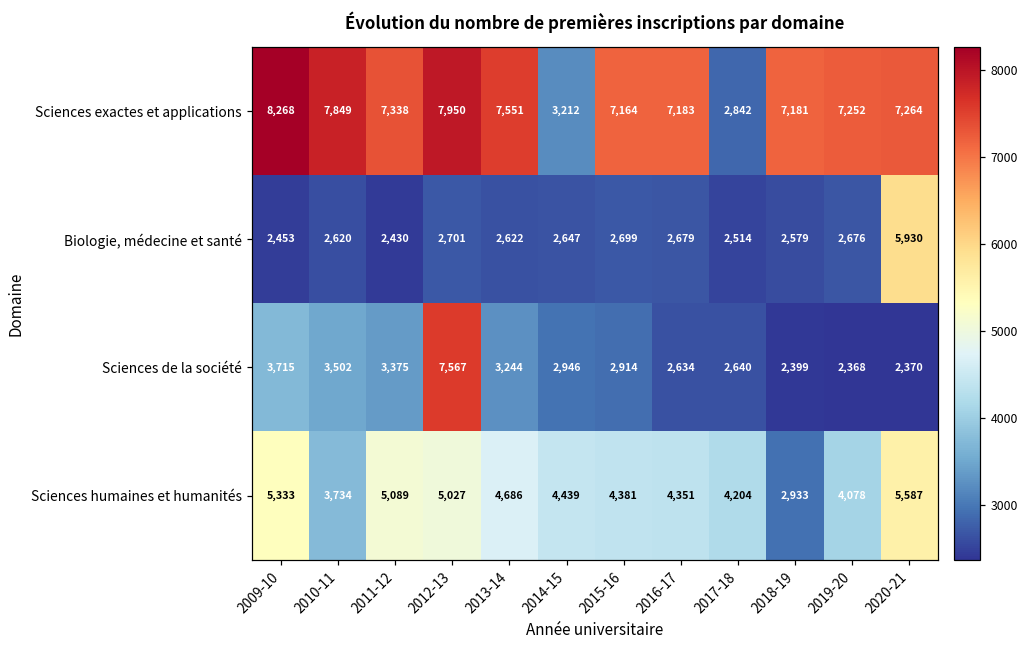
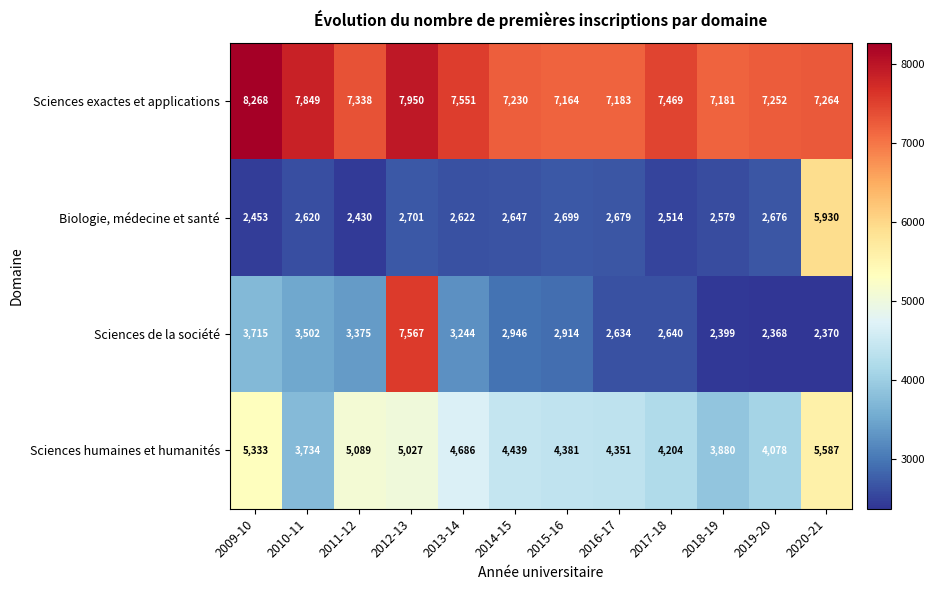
Sciences exactes et applications, 2014-15: 3,212 -> 7,230
Sciences exactes et applications, 2017-18: 2,842 -> 7,469
Sciences humaines et humanités, 2018-19: 2,933 -> 3,880
